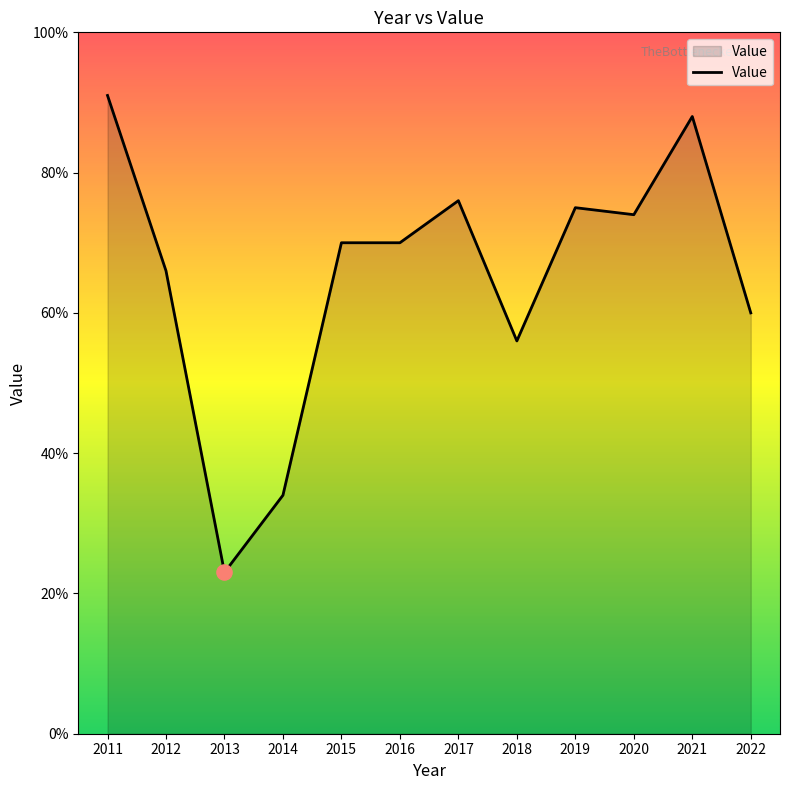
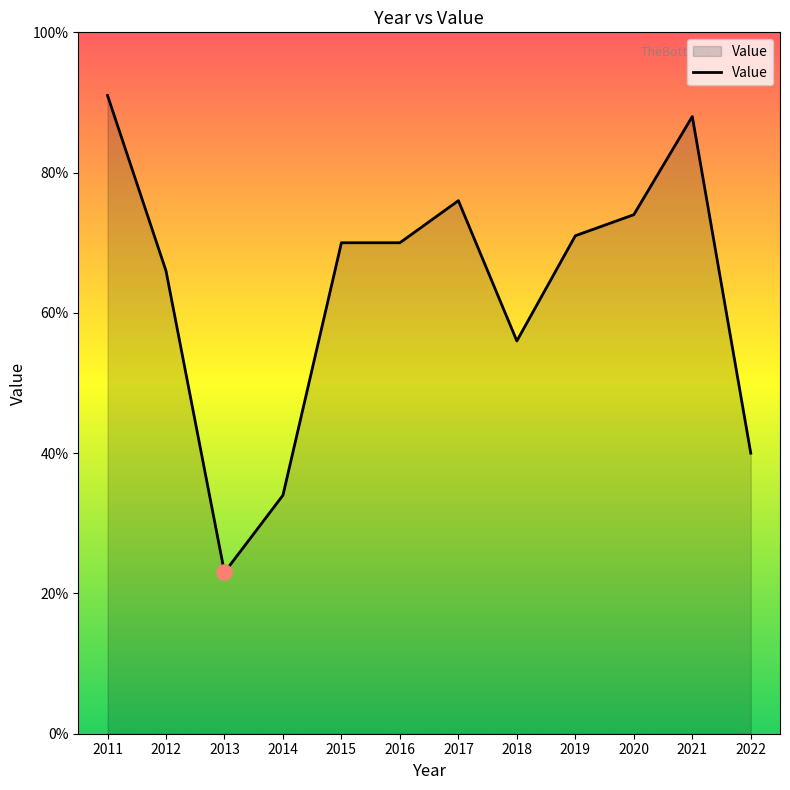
Value, 2019: 75% -> 71%
Value, 2022: 60% -> 40%
